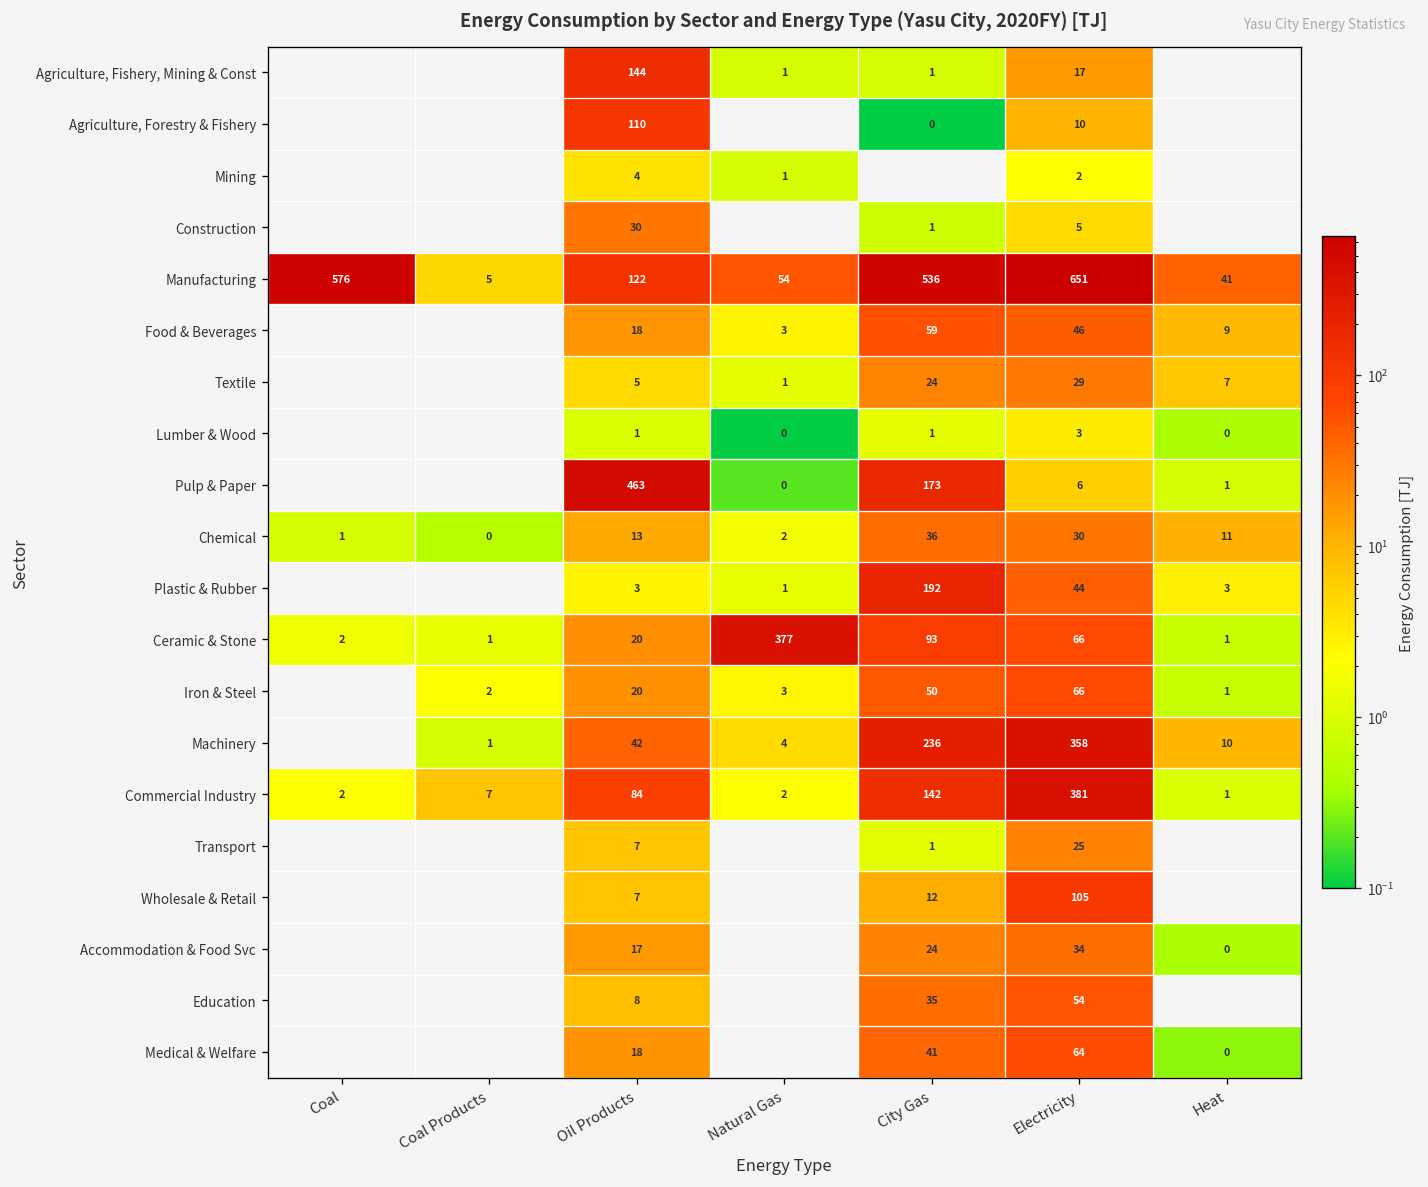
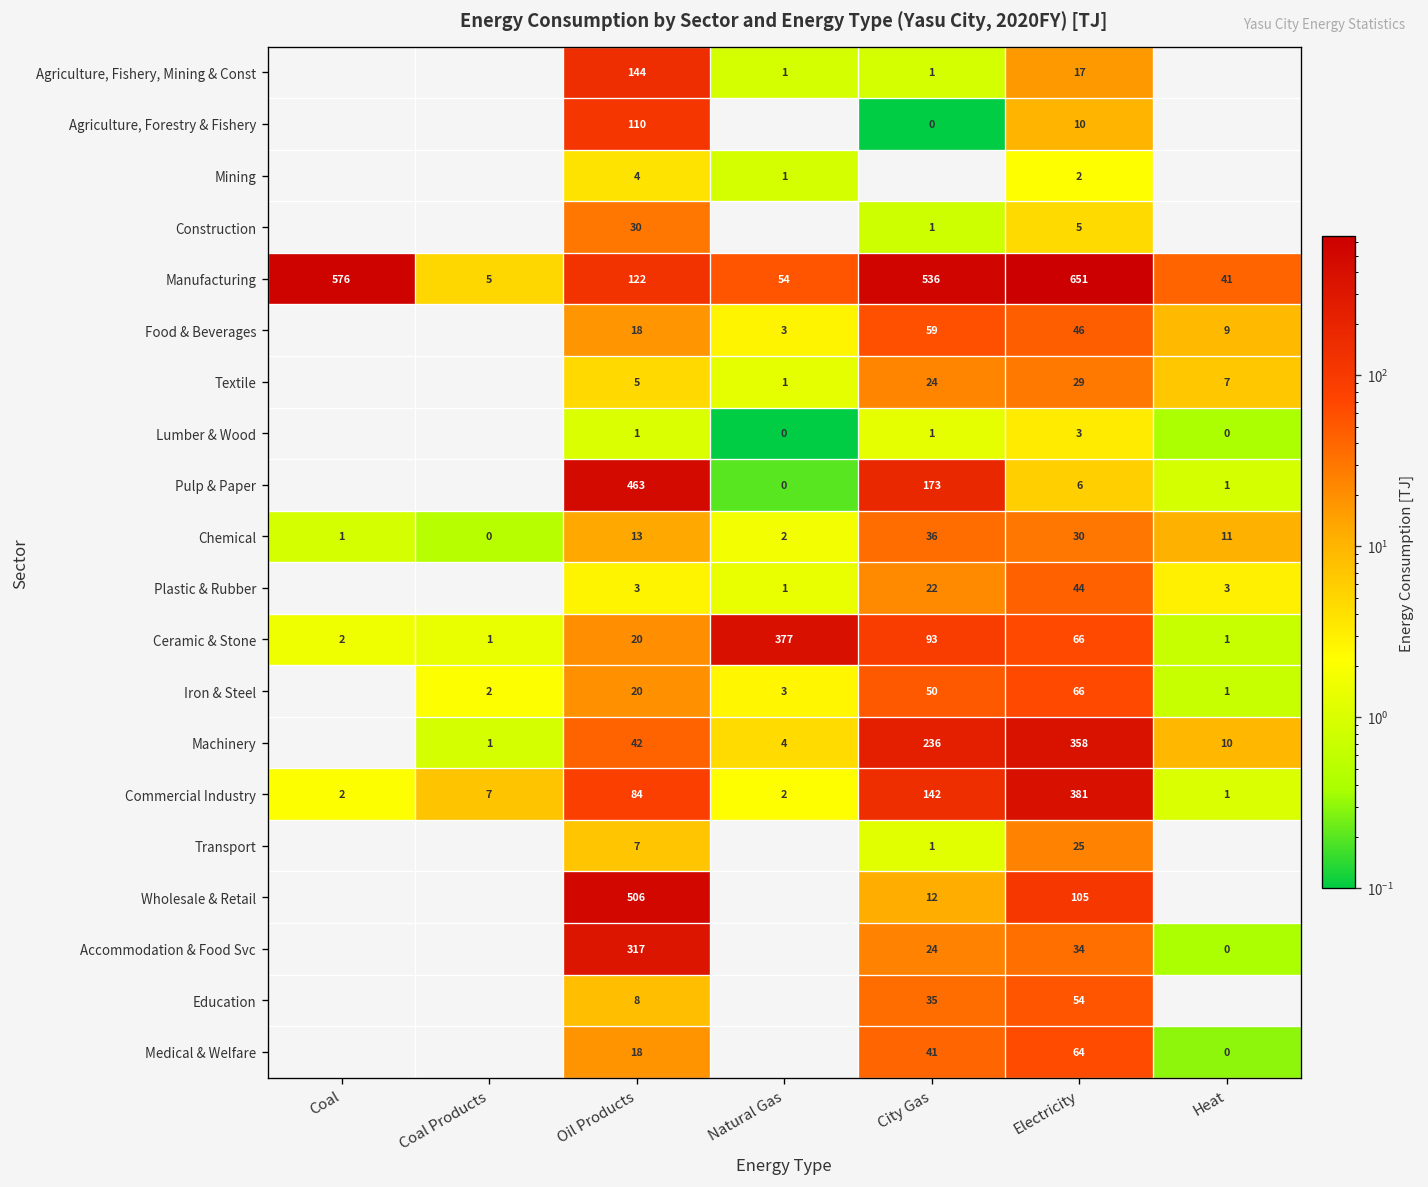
Plastic & Rubber, City Gas: 192 -> 22
Wholesale & Retail, Oil Products: 7 -> 506
Accommodation & Food Svc, Oil Products: 17 -> 317
